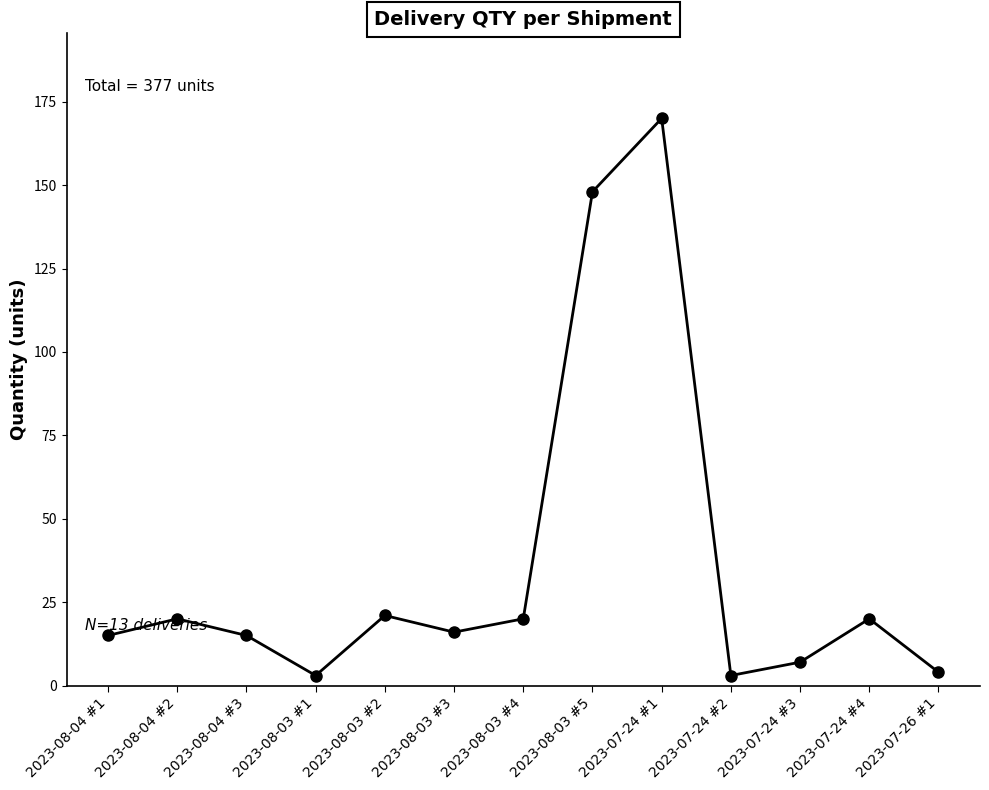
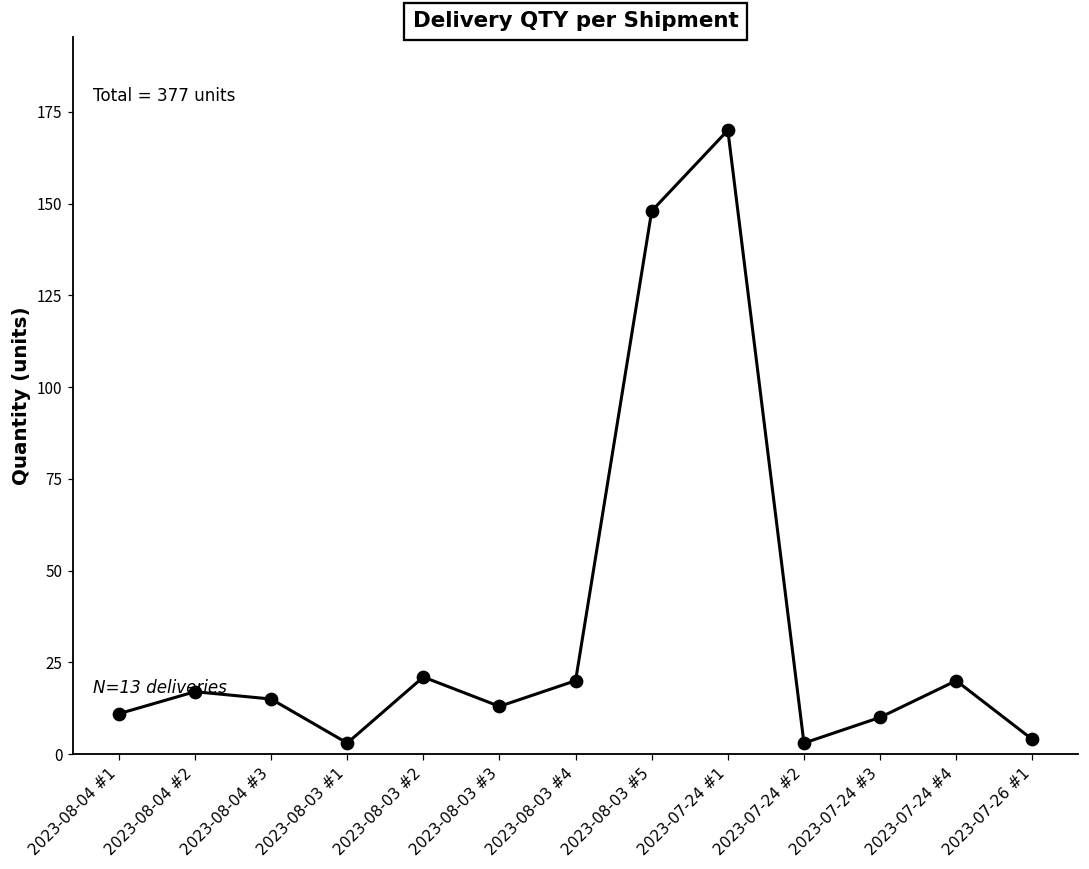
2023-08-04 #1: 15 -> 11
2023-08-04 #2: 20 -> 17
2023-08-03 #3: 16 -> 13
2023-07-24 #3: 7 -> 10
